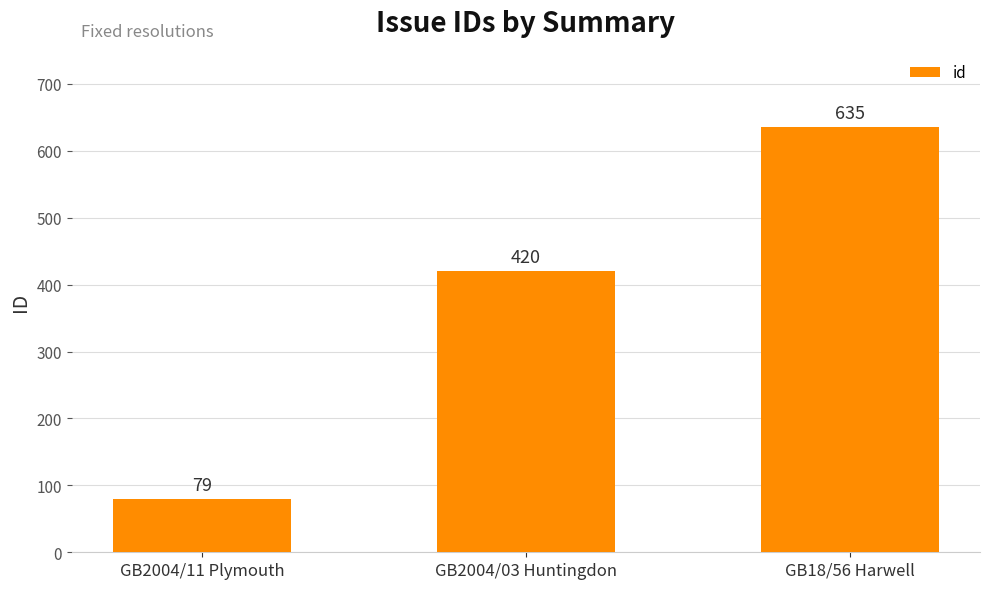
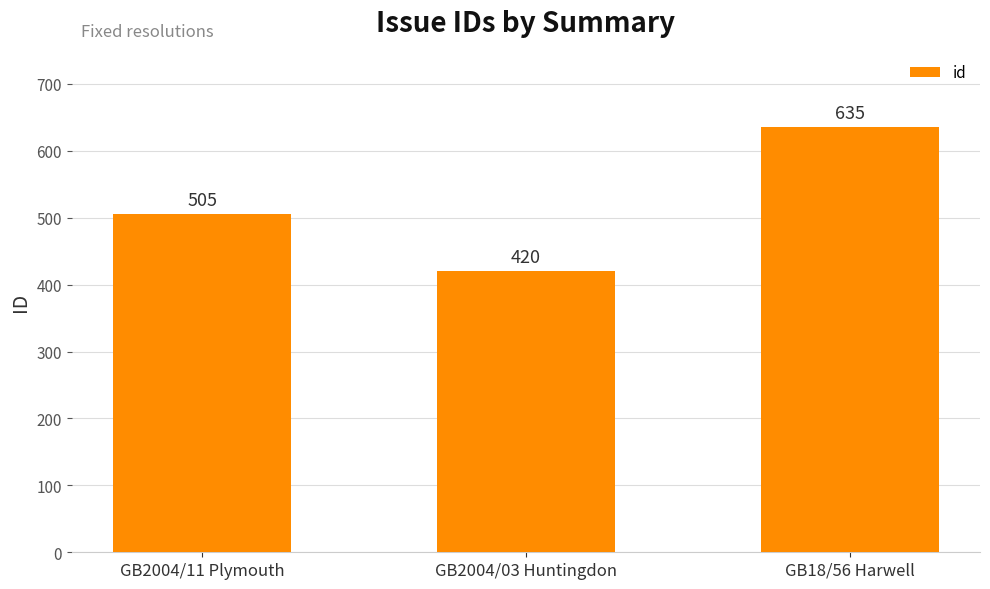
GB2004/11 Plymouth: 79 -> 505
